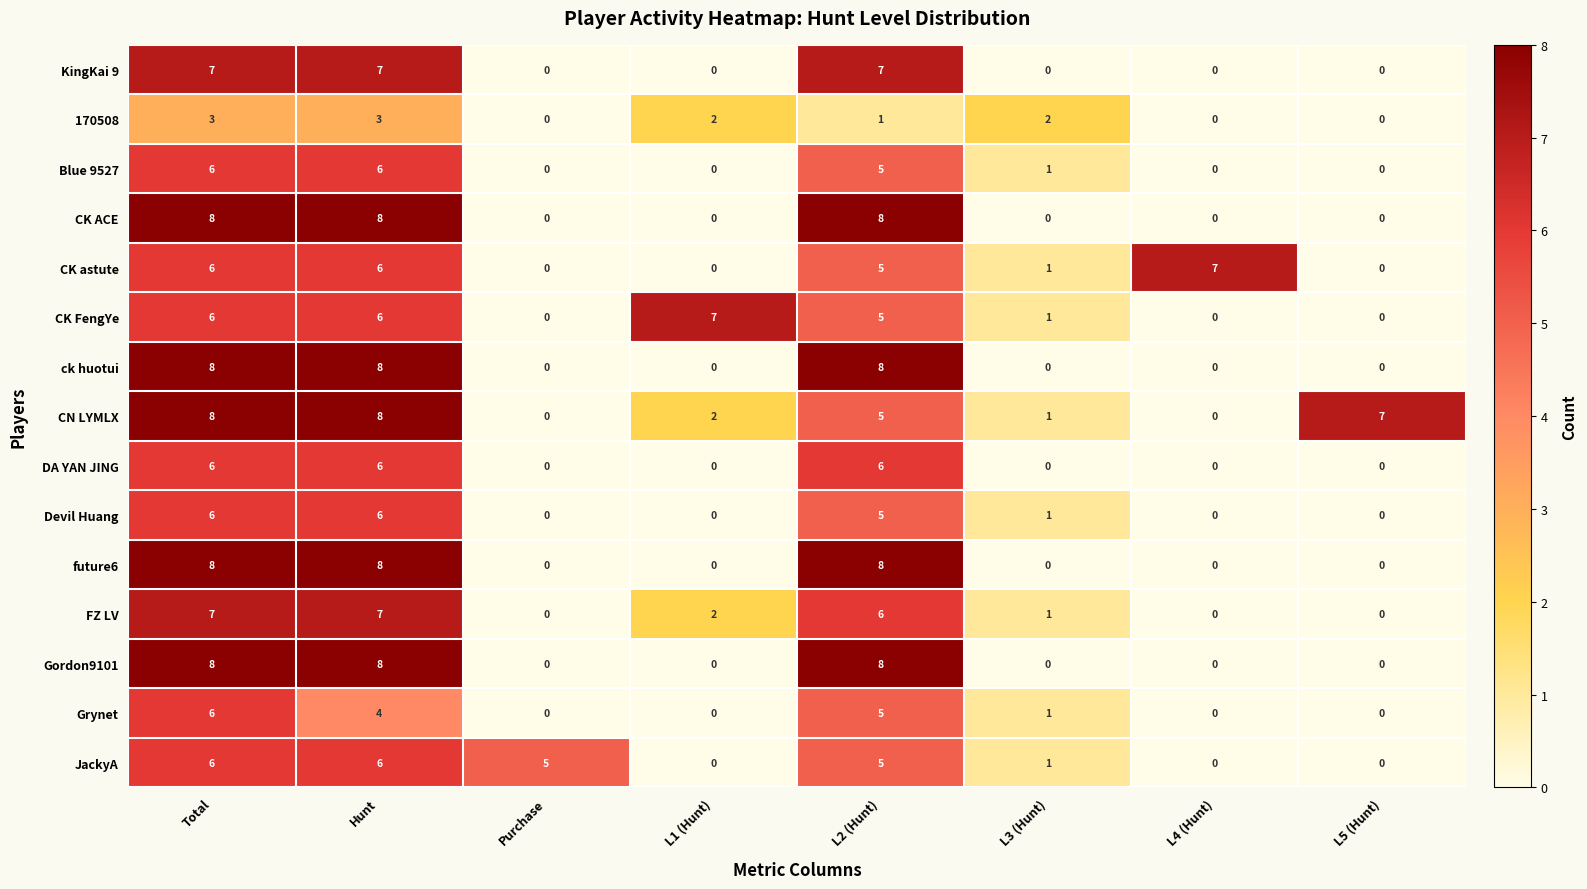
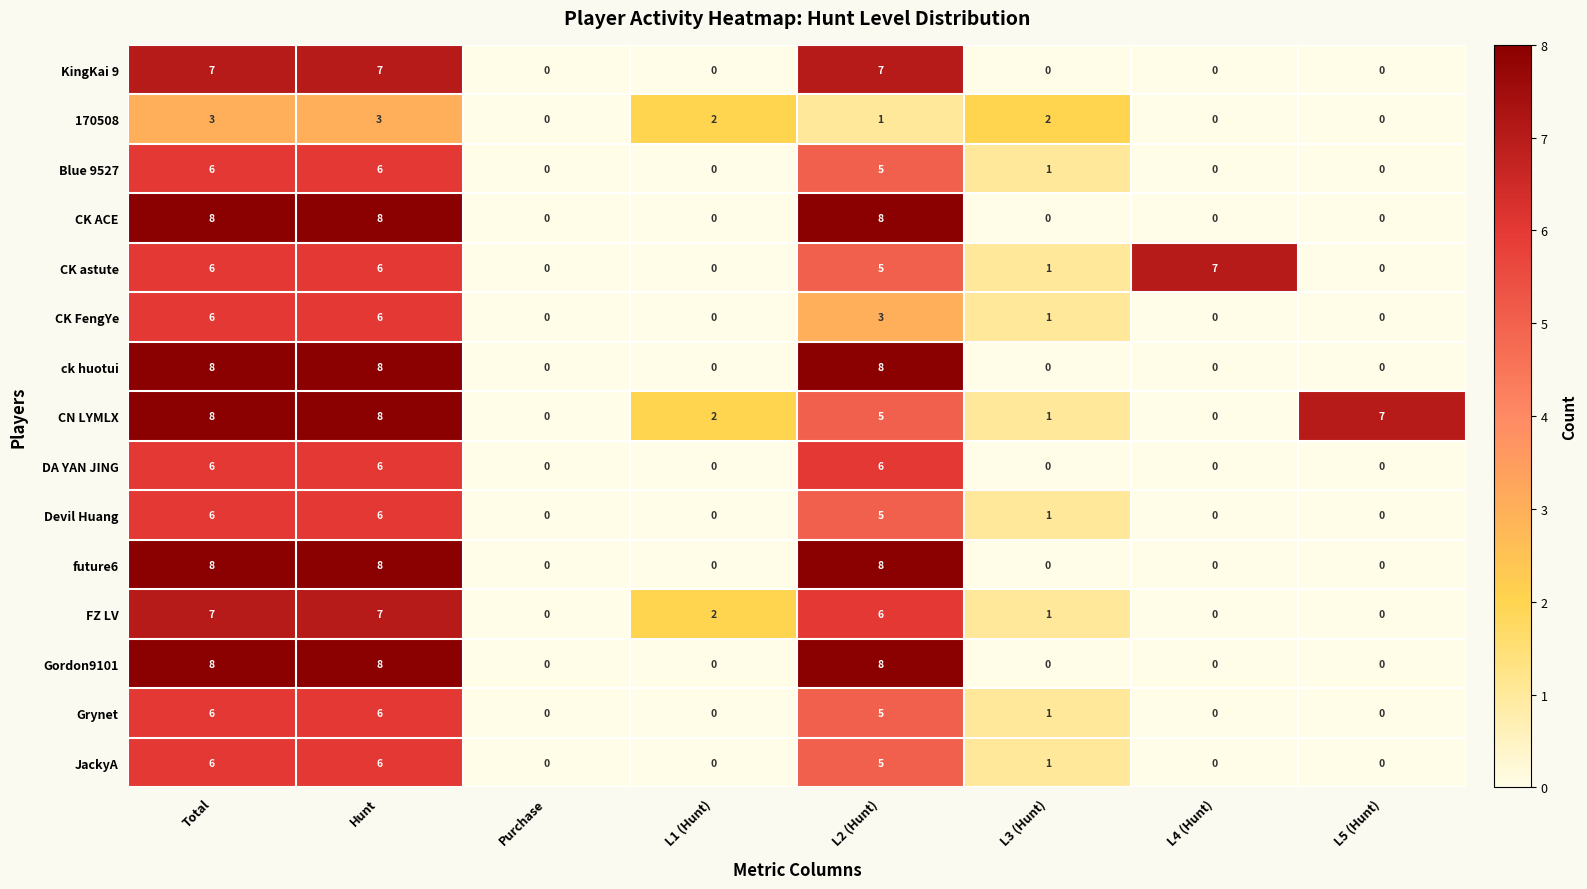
CK FengYe, L1 (Hunt): 7 -> 0
CK FengYe, L2 (Hunt): 5 -> 3
Grynet, Hunt: 4 -> 6
JackyA, Purchase: 5 -> 0
